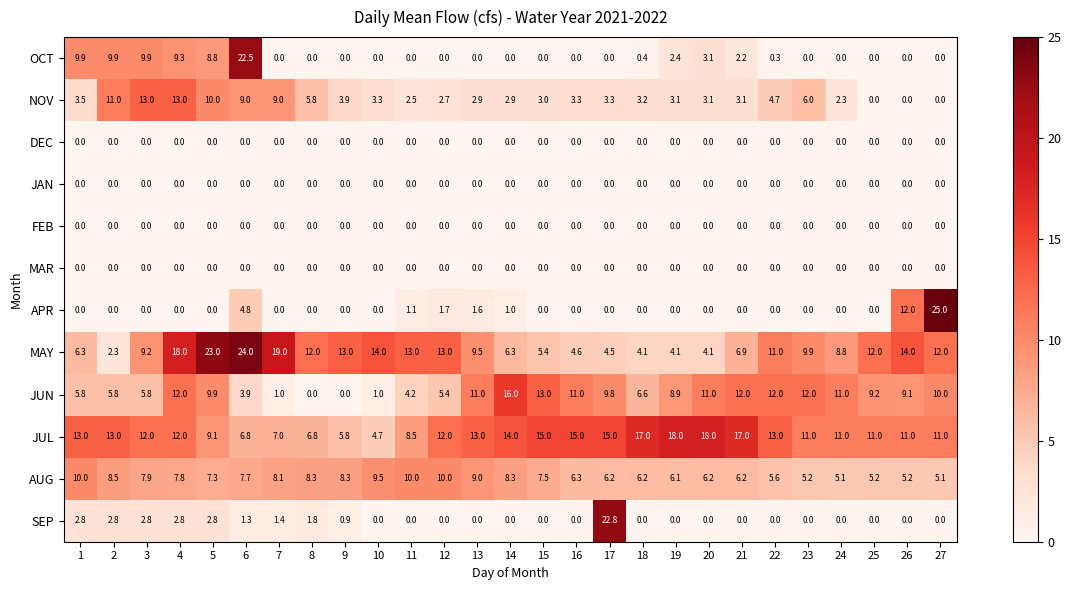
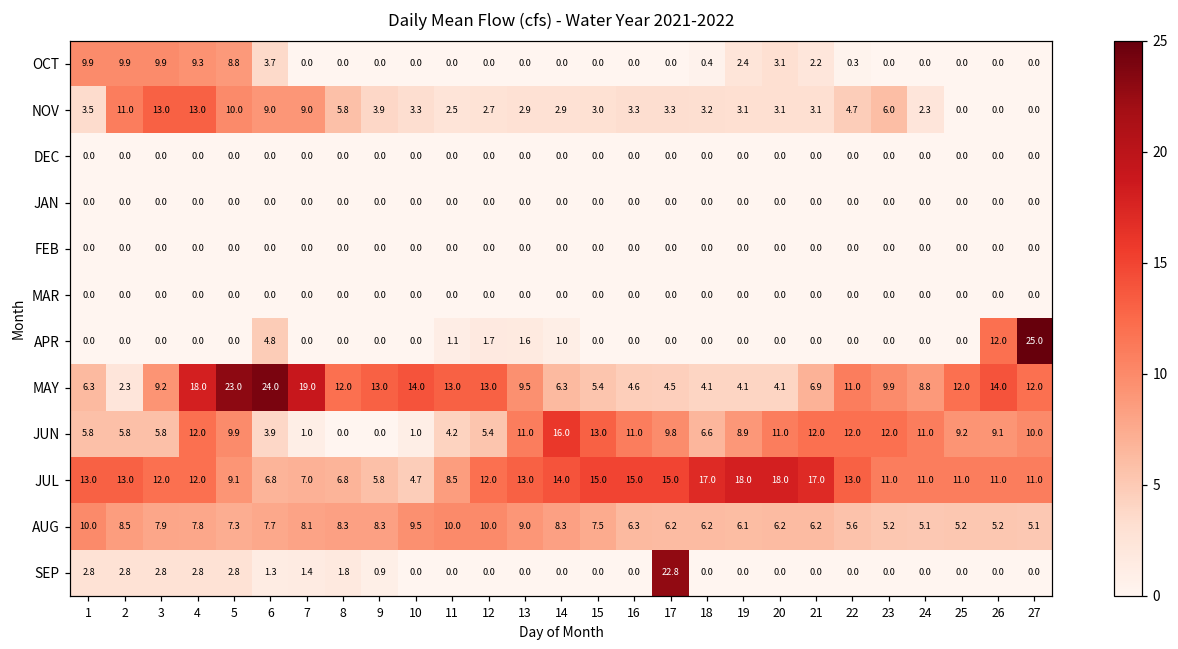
OCT, 6: 22.5 -> 3.7
